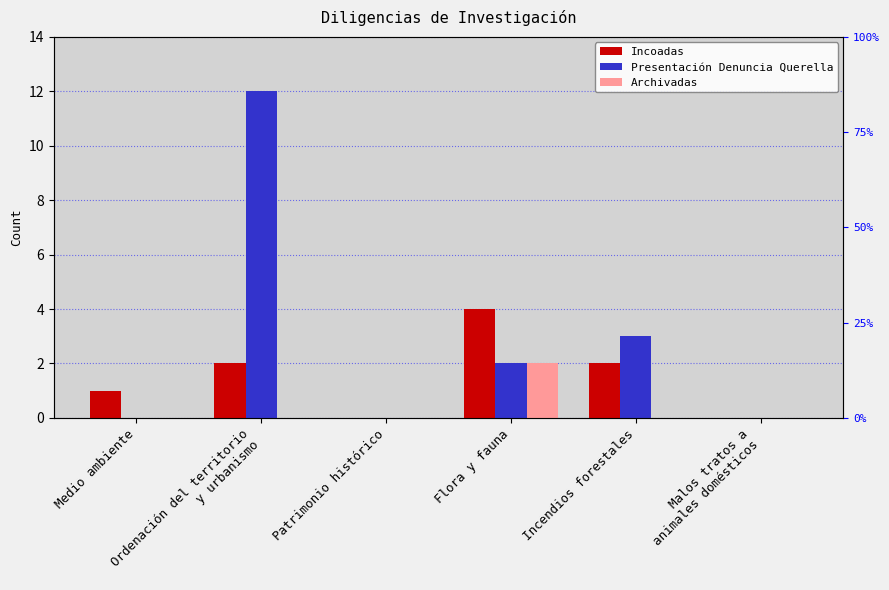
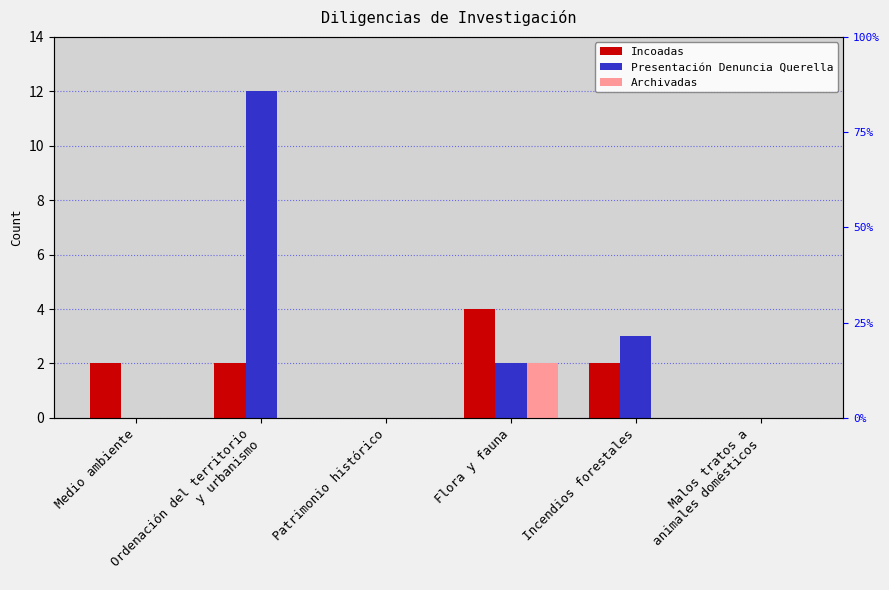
Incoadas, Medio ambiente: 1 -> 2
